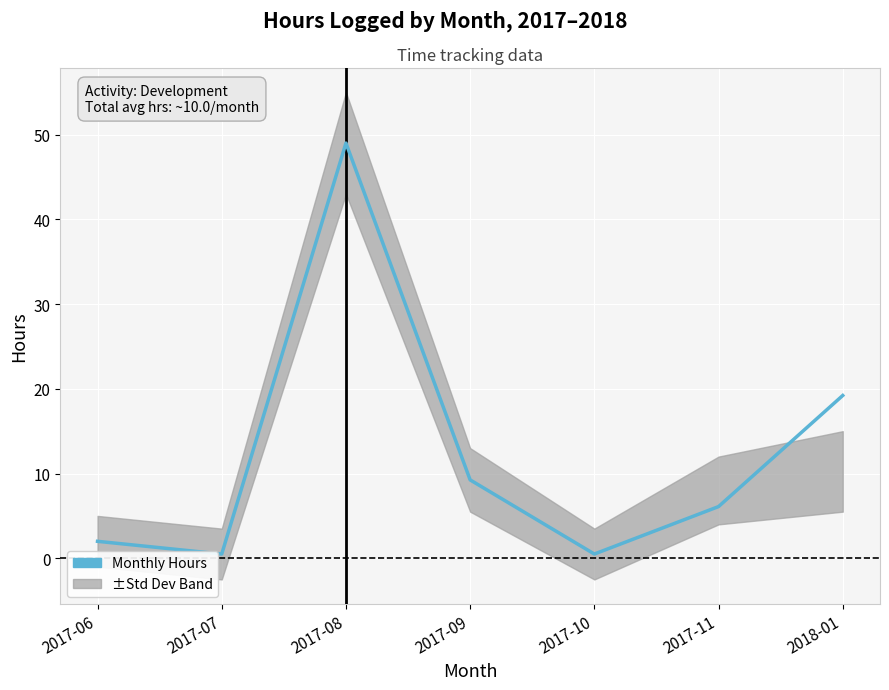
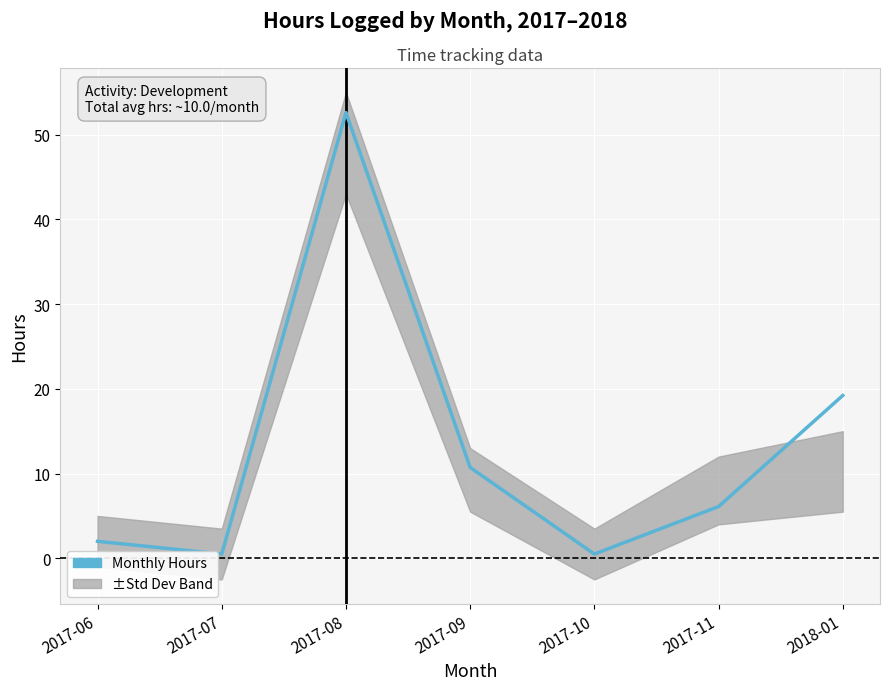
Monthly Hours, 2017-08: 49 -> 53
Monthly Hours, 2017-09: 9 -> 11
